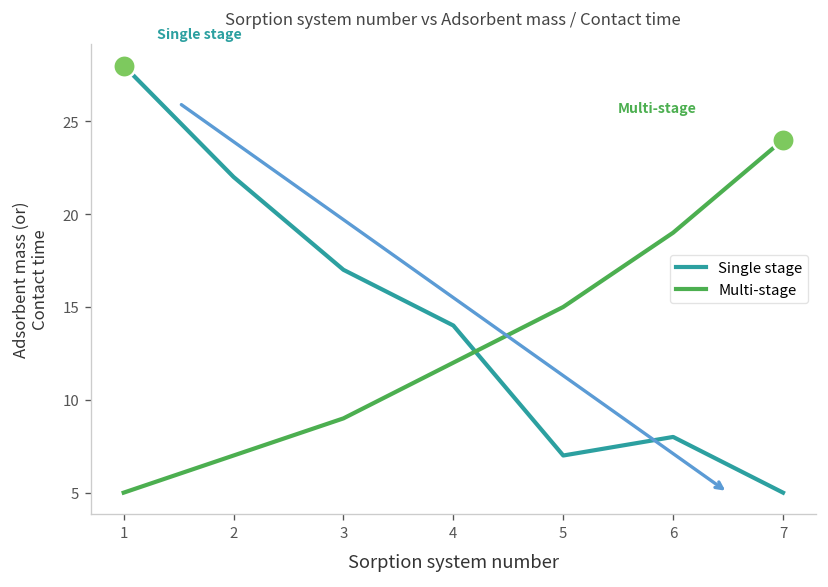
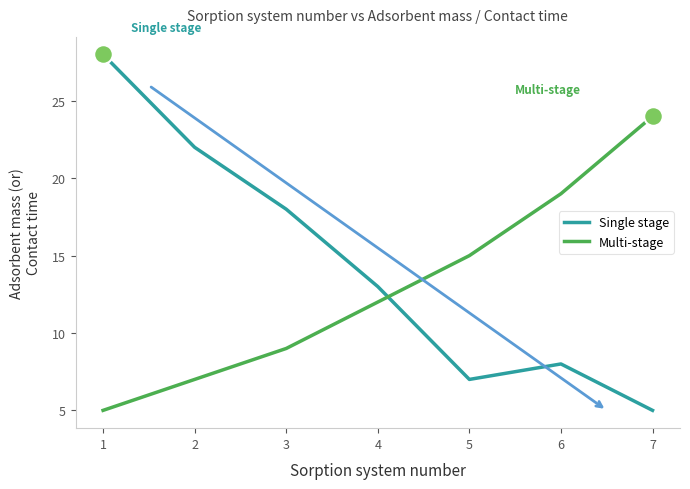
Single stage, 3: 17 -> 18
Single stage, 4: 14 -> 13
